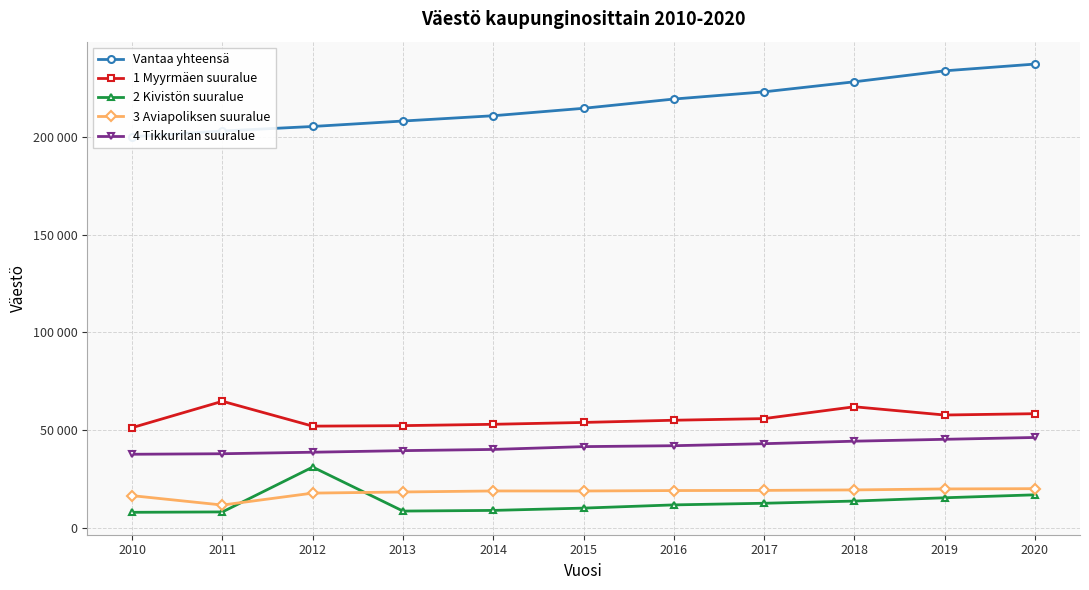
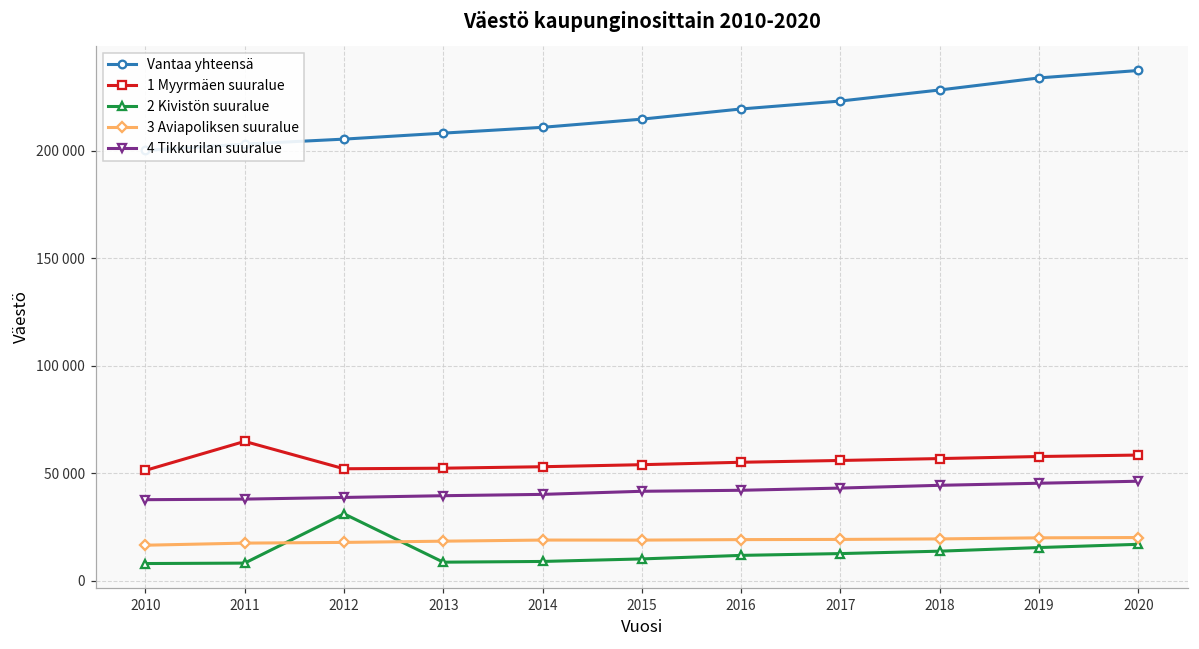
3 Aviapoliksen suuralue, 2011: 12000 -> 17000
1 Myyrmäen suuralue, 2018: 62000 -> 57000
